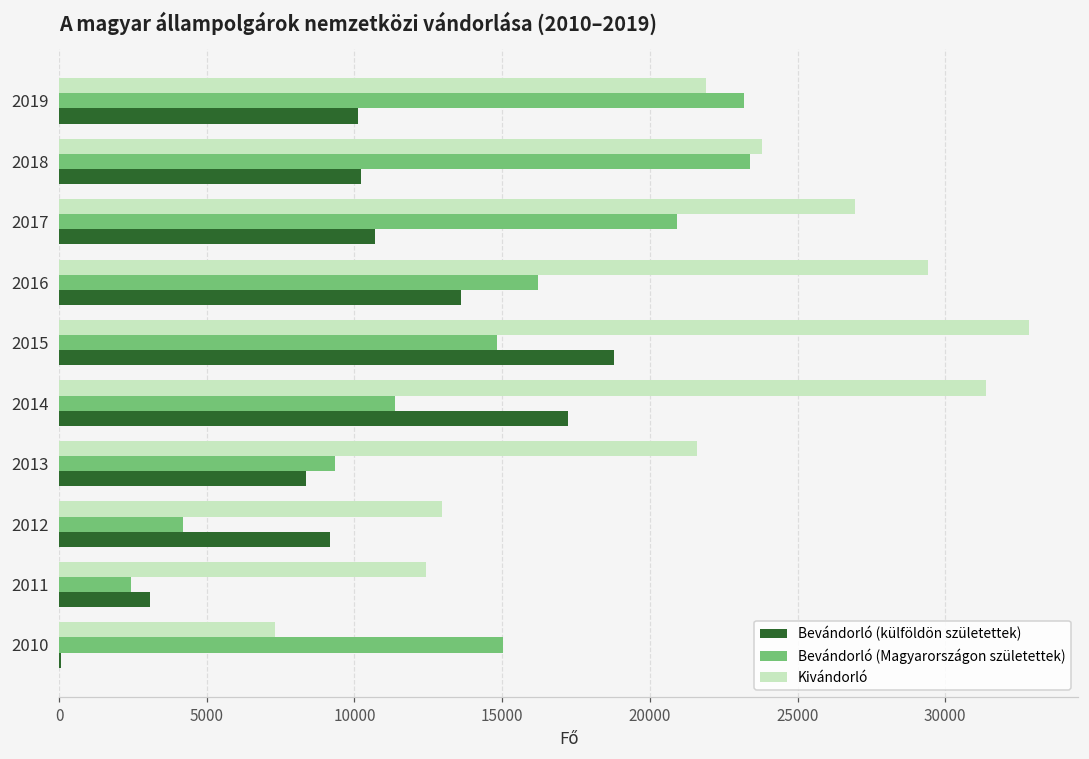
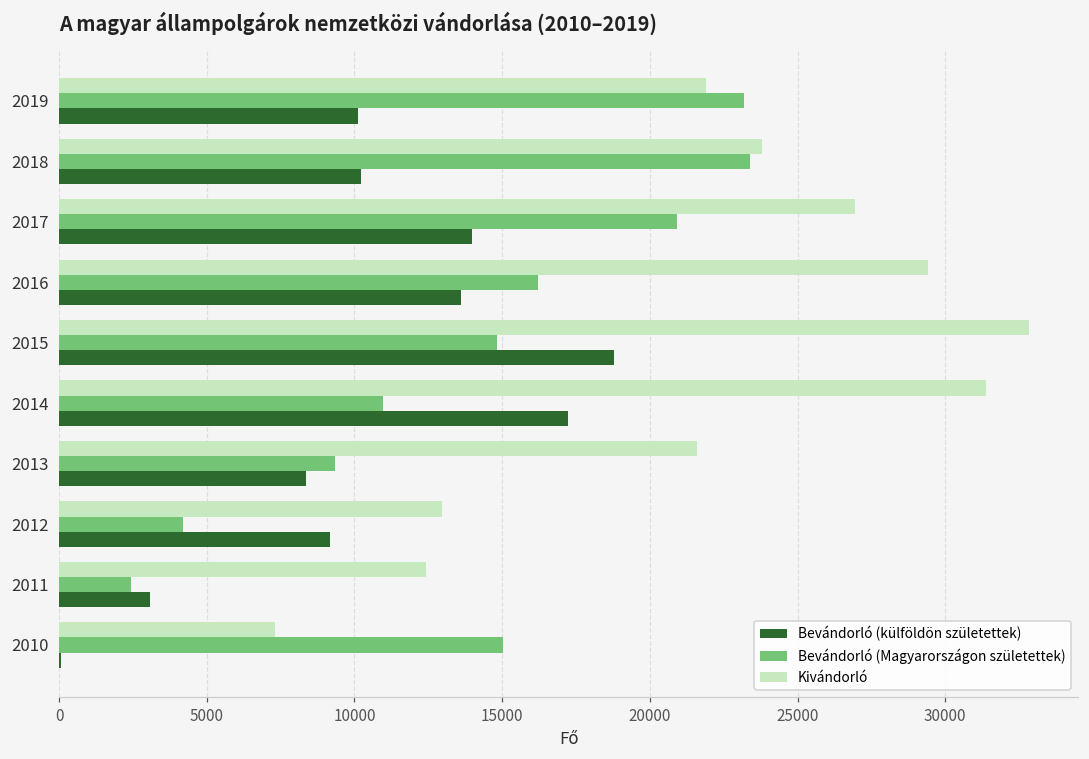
Bevándorló (külföldön születettek), 2017: 10700 -> 14000
Bevándorló (Magyarországon születettek), 2014: 11400 -> 11000
